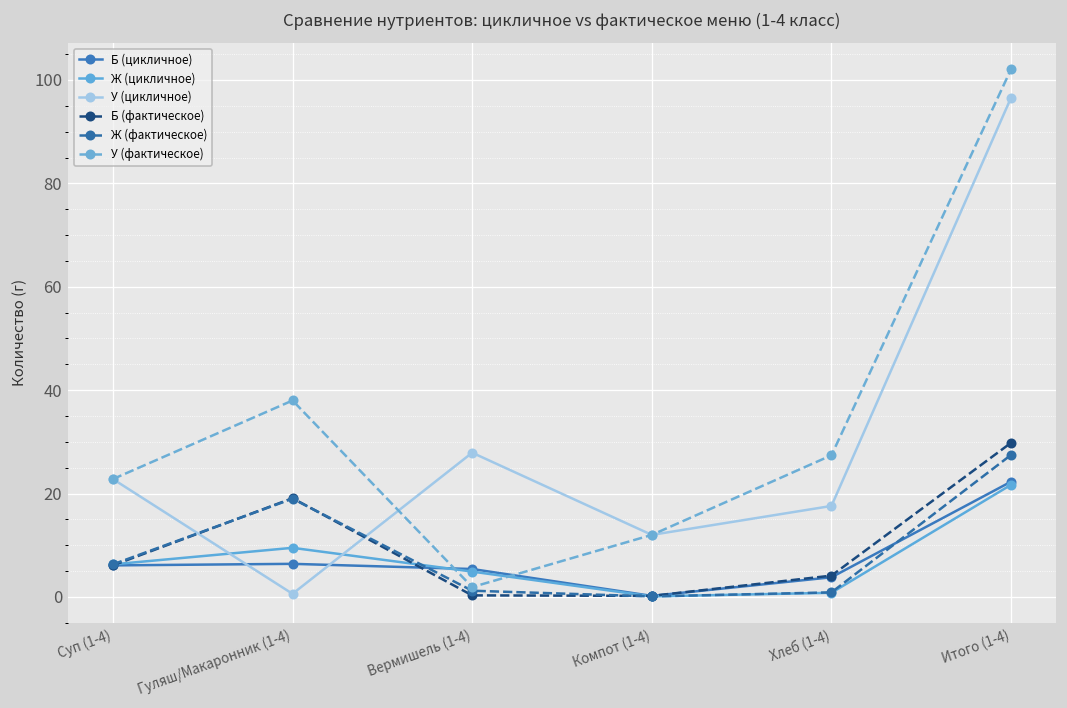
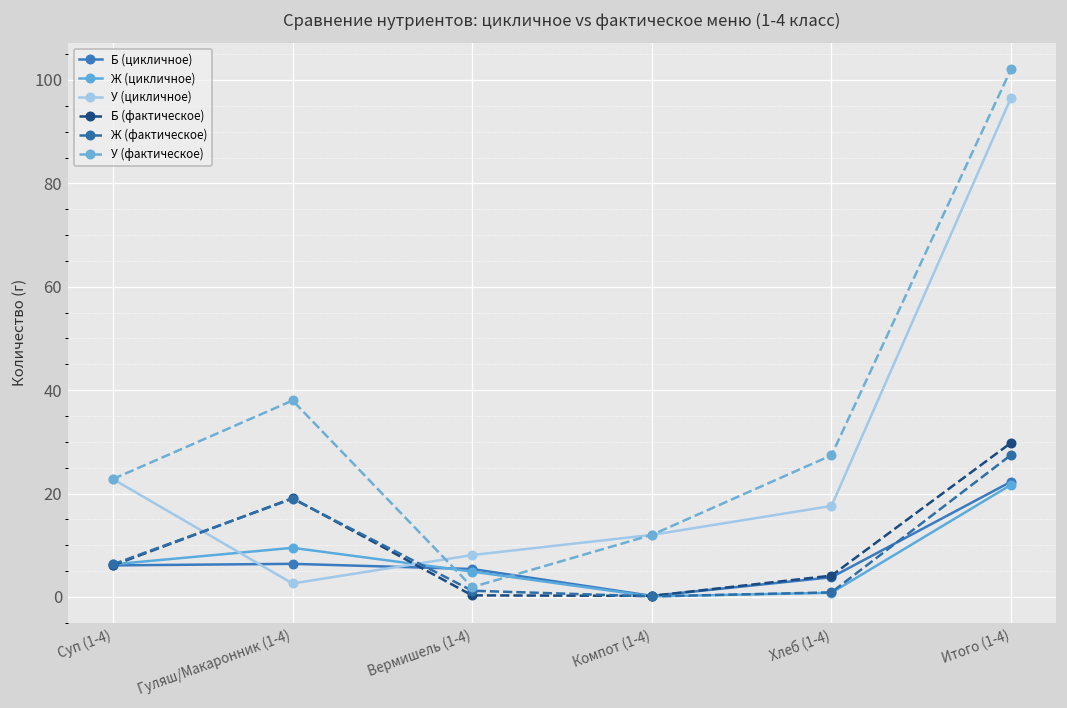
У (цикличное), Гуляш/Макаронник (1-4): 1 -> 3
У (цикличное), Вермишель (1-4): 28 -> 8
